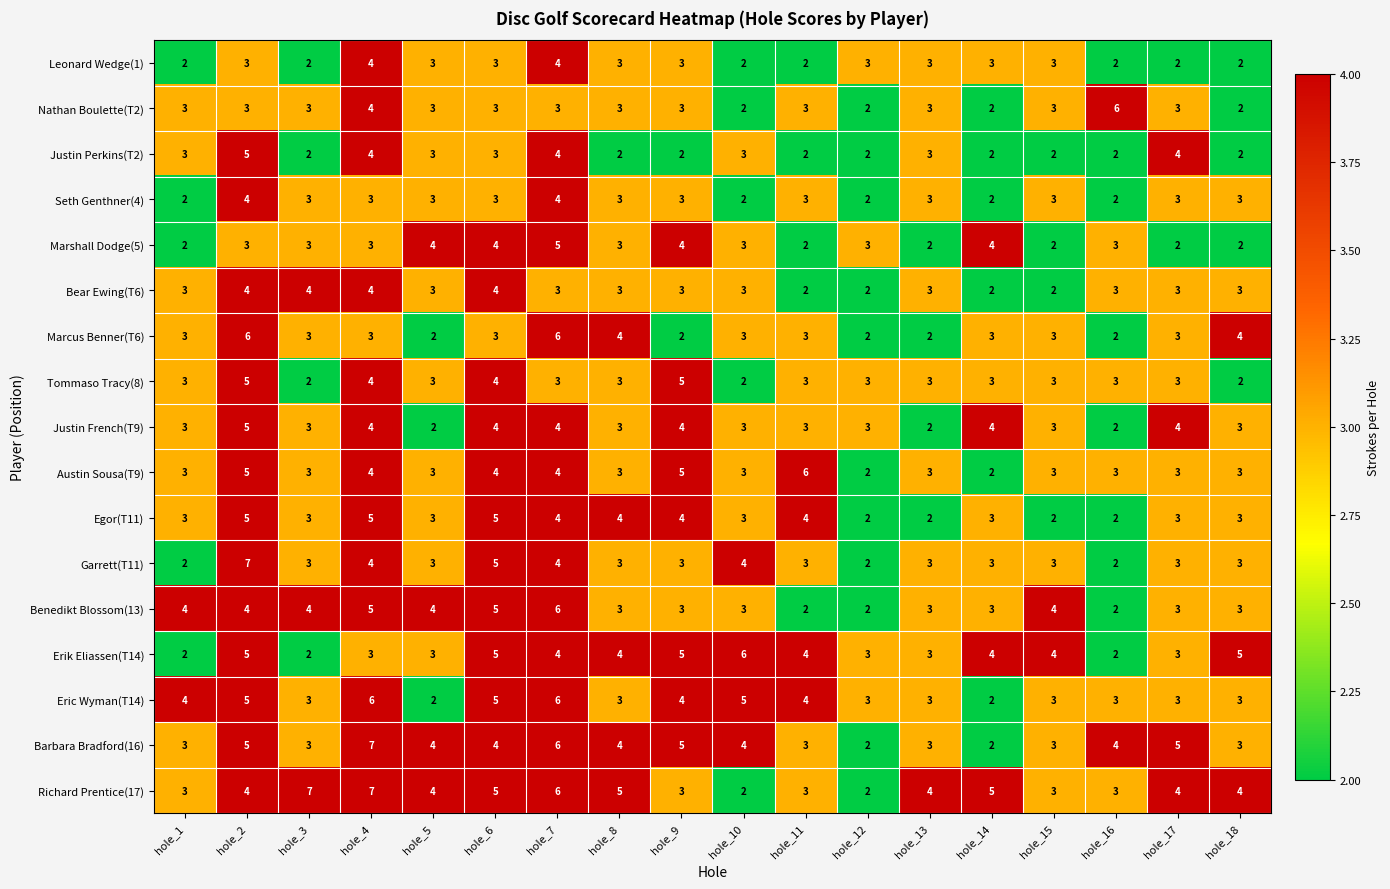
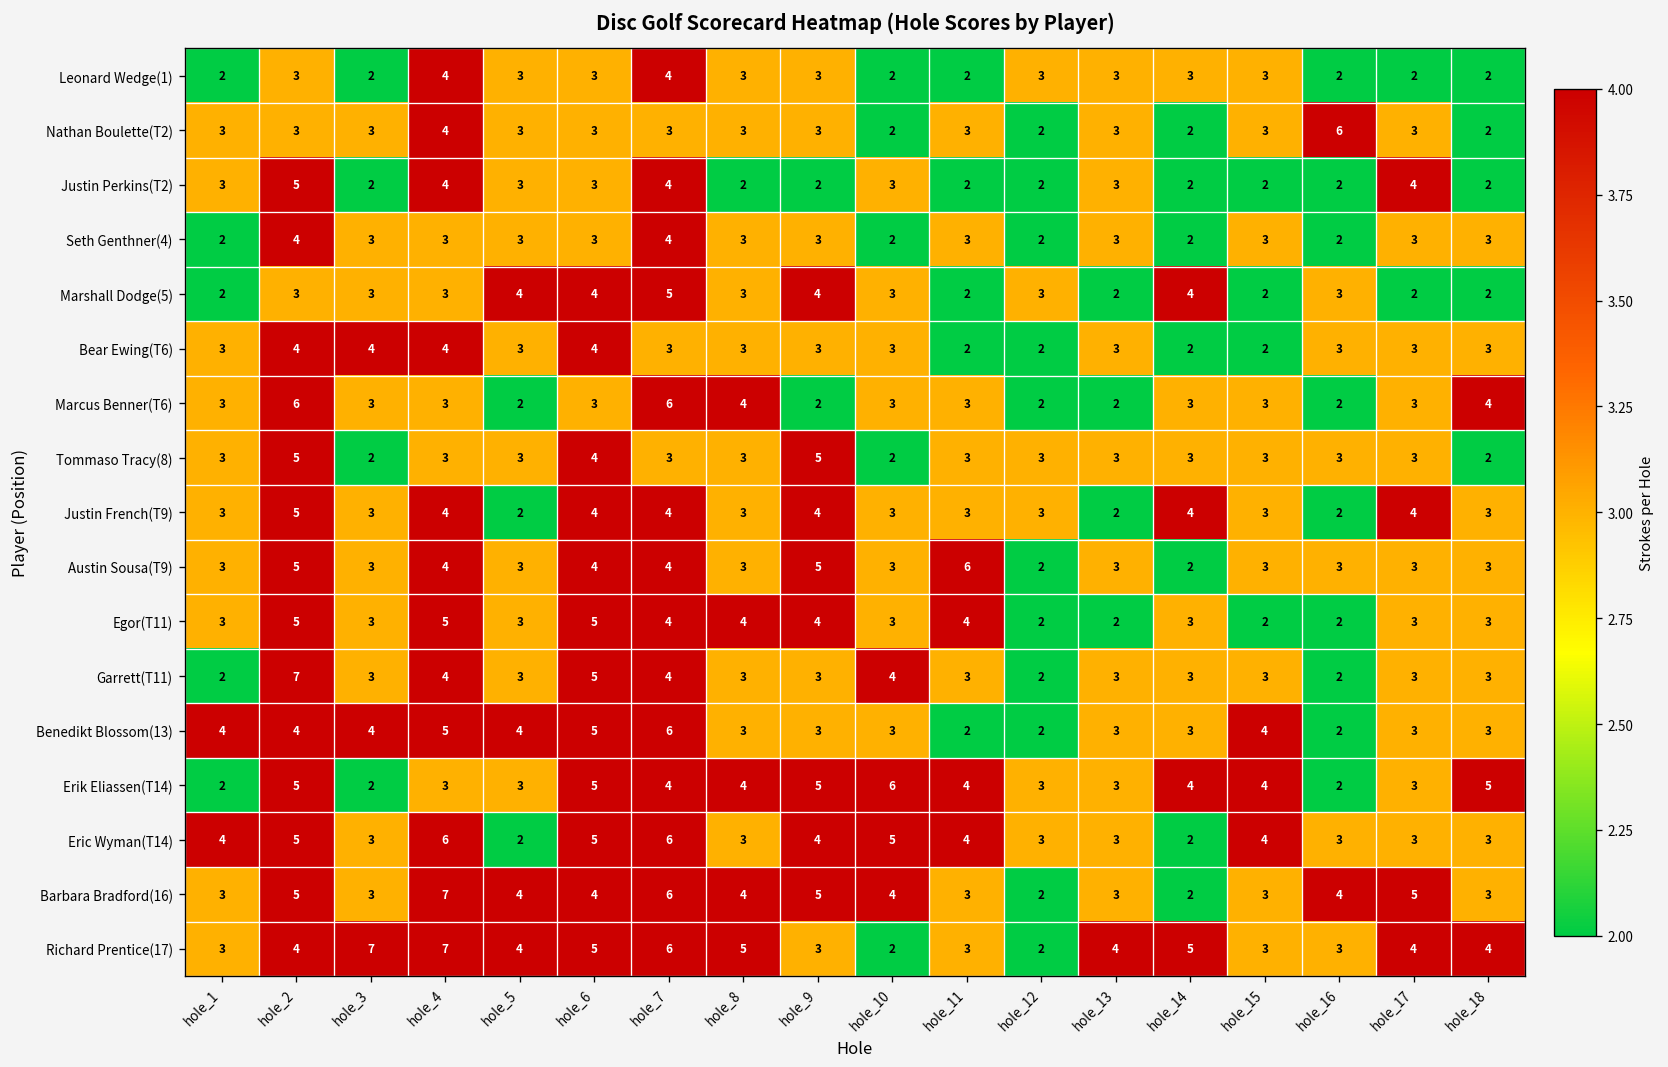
Tommaso Tracy(8), hole_4: 4 -> 3
Eric Wyman(T14), hole_15: 3 -> 4
